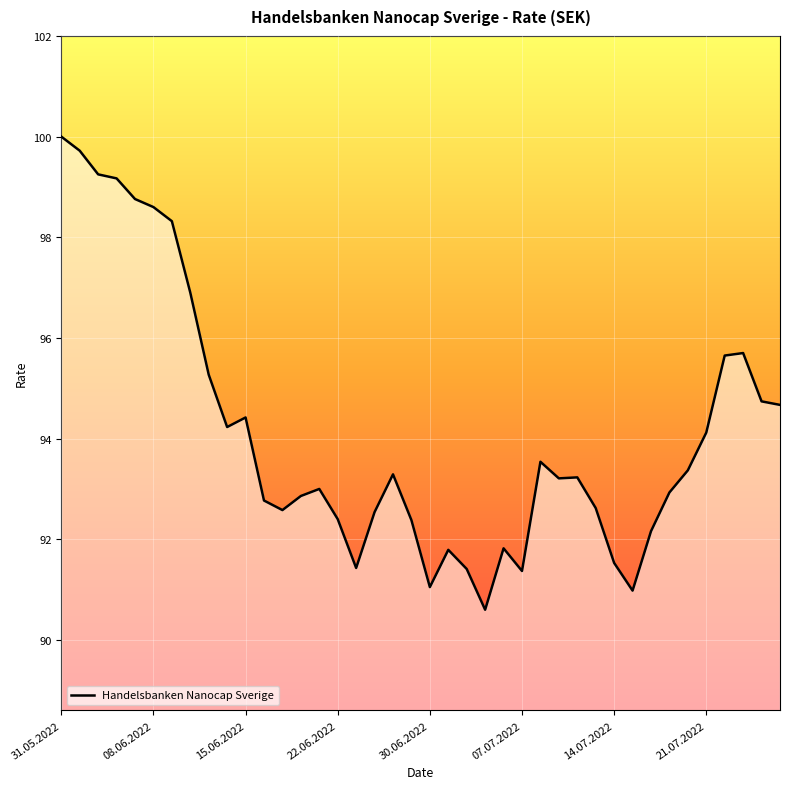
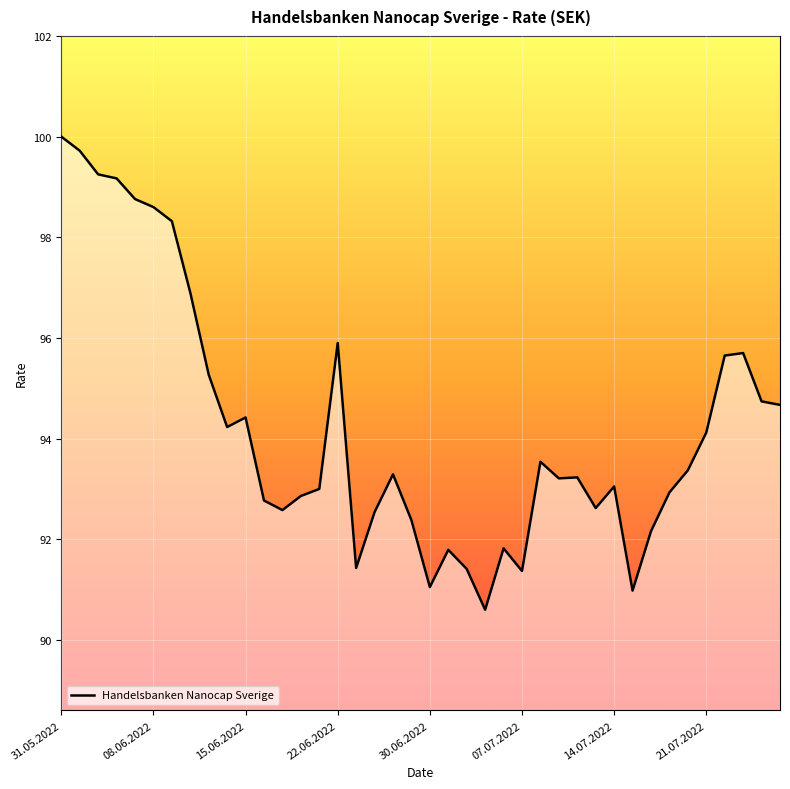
22.06.2022: 92.4 -> 95.9
14.07.2022: 91.5 -> 93.1
